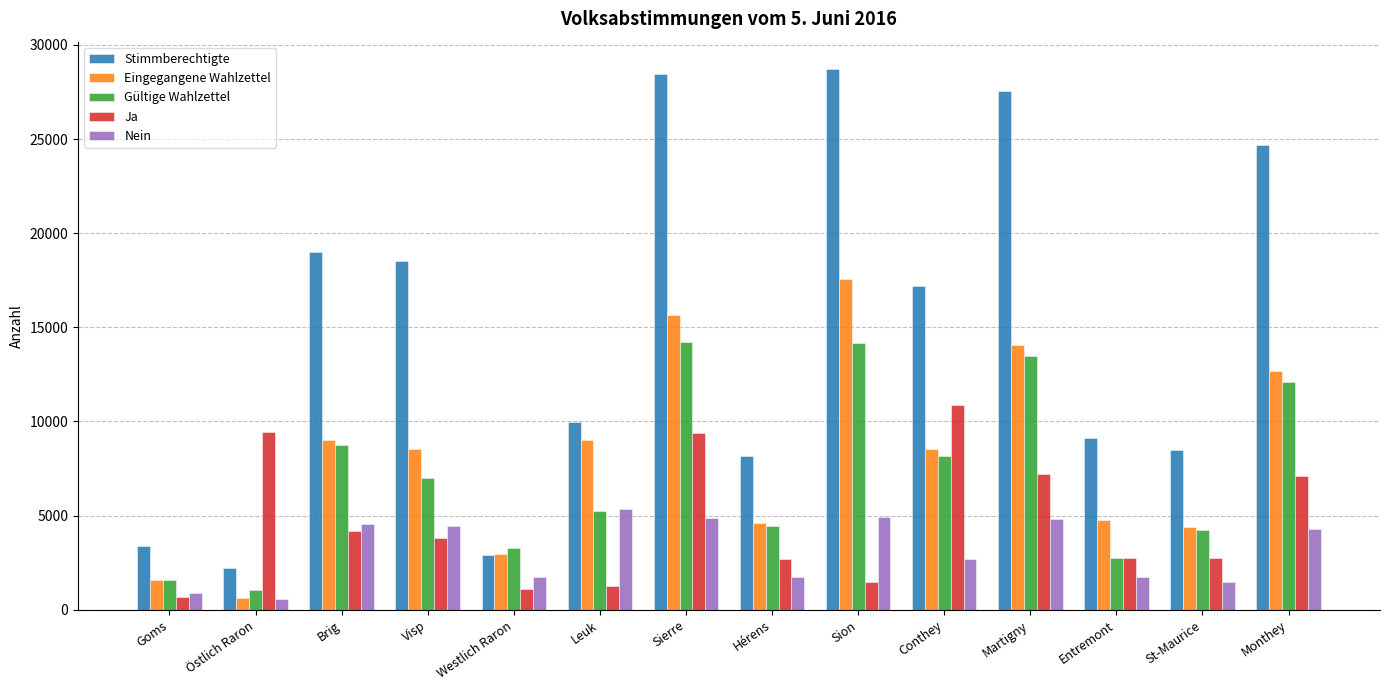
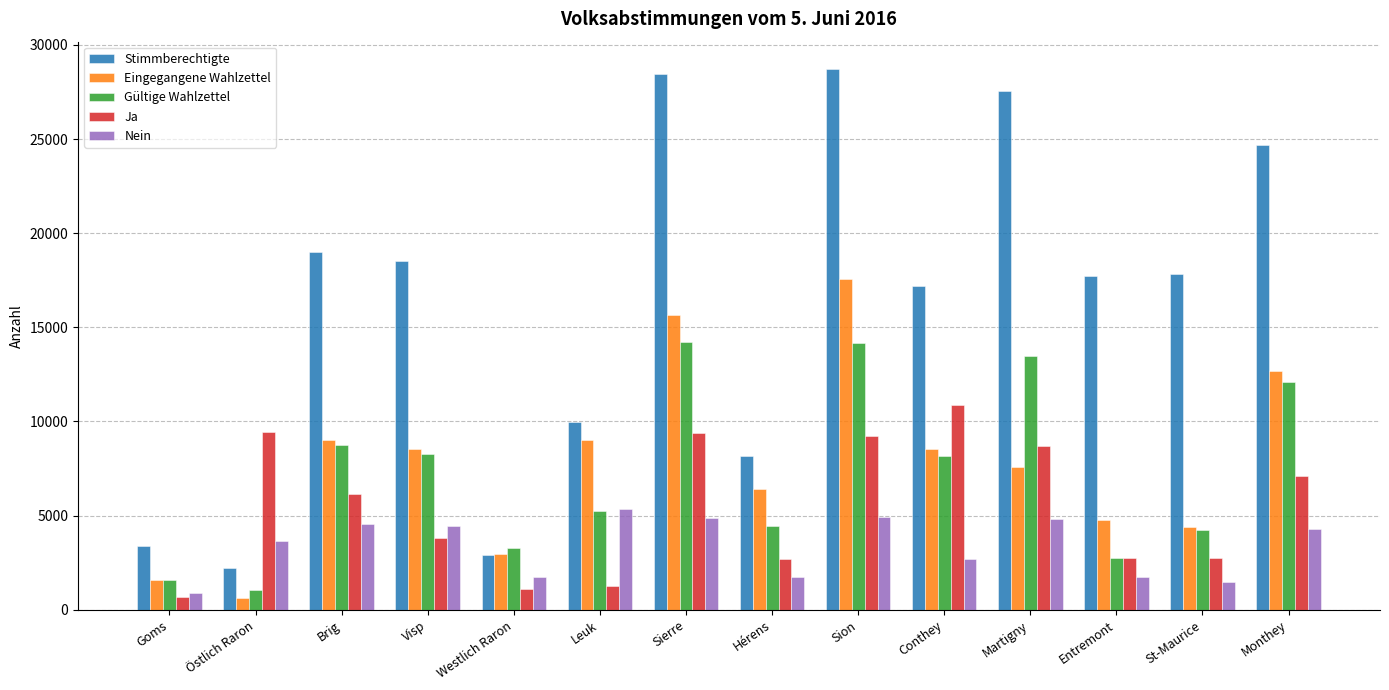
Nein, Östlich Raron: 600 -> 3600
Ja, Brig: 4200 -> 6100
Gültige Wahlzettel, Visp: 7000 -> 8300
Eingegangene Wahlzettel, Hérens: 4600 -> 6400
Ja, Sion: 1500 -> 9200
Eingegangene Wahlzettel, Martigny: 14100 -> 7600
Ja, Martigny: 7200 -> 8700
Stimmberechtigte, Entremont: 9100 -> 17800
Stimmberechtigte, St-Maurice: 8500 -> 17800
